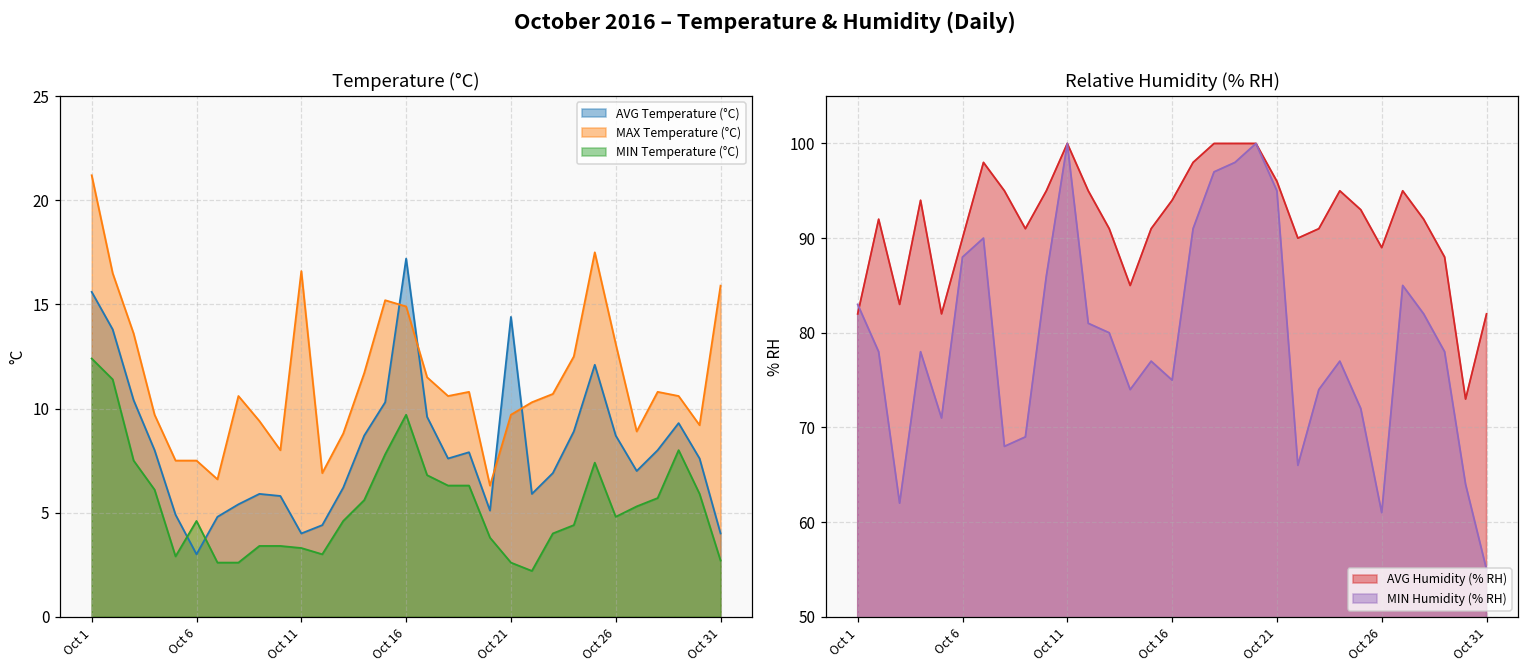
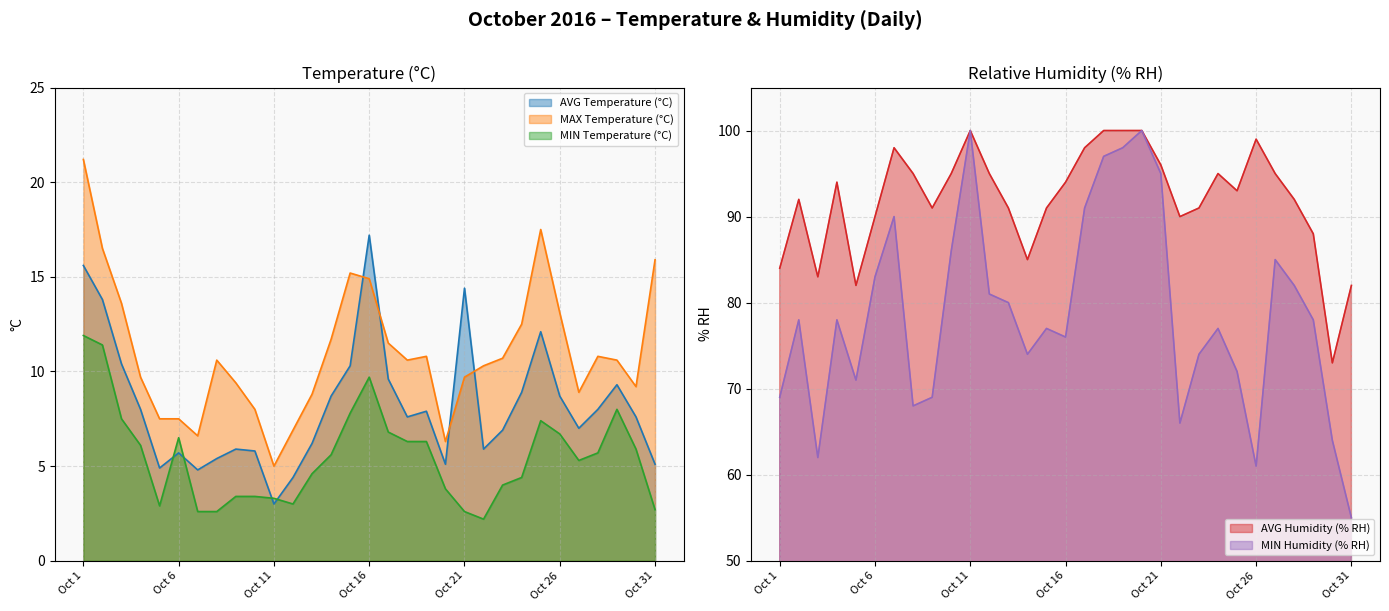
Temperature (°C), MIN Temperature (°C), Oct 1: 12.4 -> 11.9
Temperature (°C), AVG Temperature (°C), Oct 6: 3.0 -> 5.7
Temperature (°C), MIN Temperature (°C), Oct 6: 4.6 -> 6.5
Temperature (°C), AVG Temperature (°C), Oct 11: 4 -> 3
Temperature (°C), MAX Temperature (°C), Oct 11: 16.6 -> 5.0
Temperature (°C), MIN Temperature (°C), Oct 26: 4.8 -> 6.7
Temperature (°C), AVG Temperature (°C), Oct 31: 4.0 -> 5.1
Relative Humidity (% RH), AVG Humidity (% RH), Oct 1: 82 -> 84
Relative Humidity (% RH), MIN Humidity (% RH), Oct 1: 83 -> 69
Relative Humidity (% RH), MIN Humidity (% RH), Oct 6: 88 -> 83
Relative Humidity (% RH), MIN Humidity (% RH), Oct 16: 75 -> 76
Relative Humidity (% RH), AVG Humidity (% RH), Oct 26: 89 -> 99
